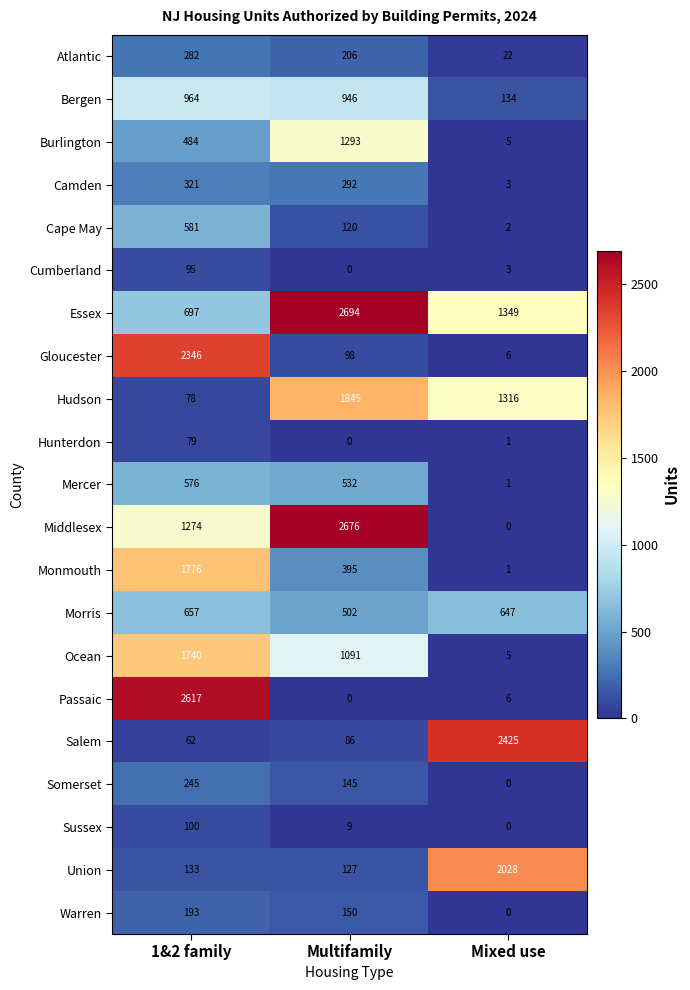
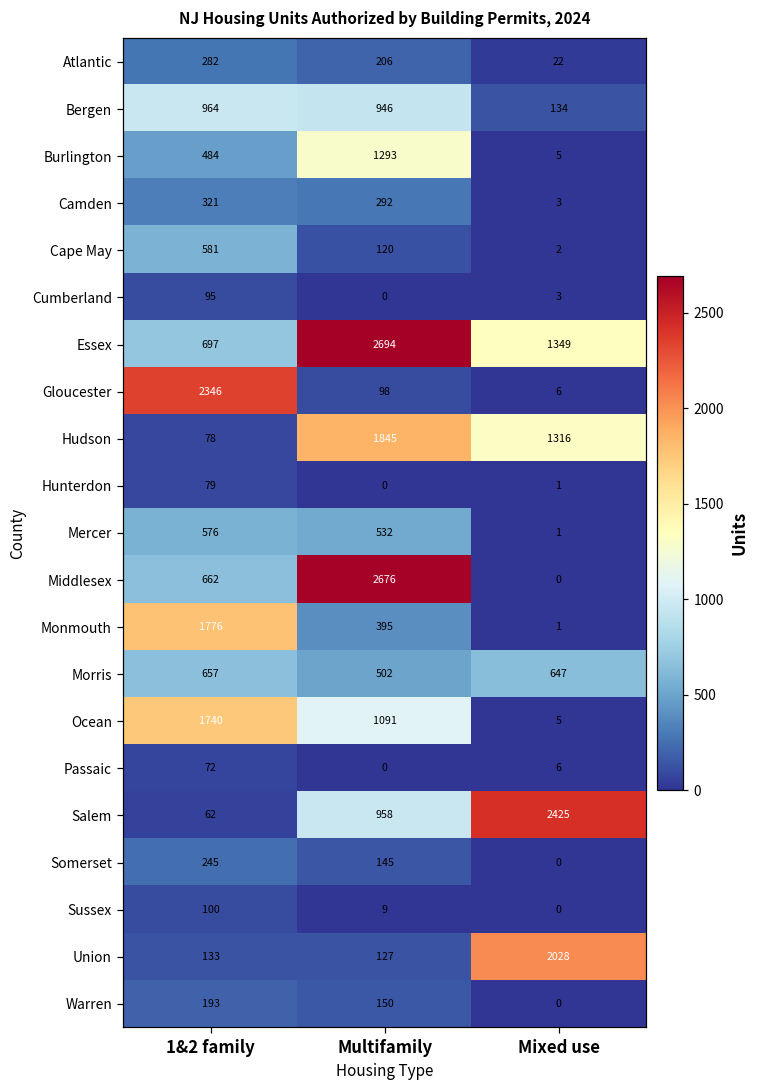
Middlesex, 1&2 family: 1274 -> 662
Passaic, 1&2 family: 2617 -> 72
Salem, Multifamily: 86 -> 958
